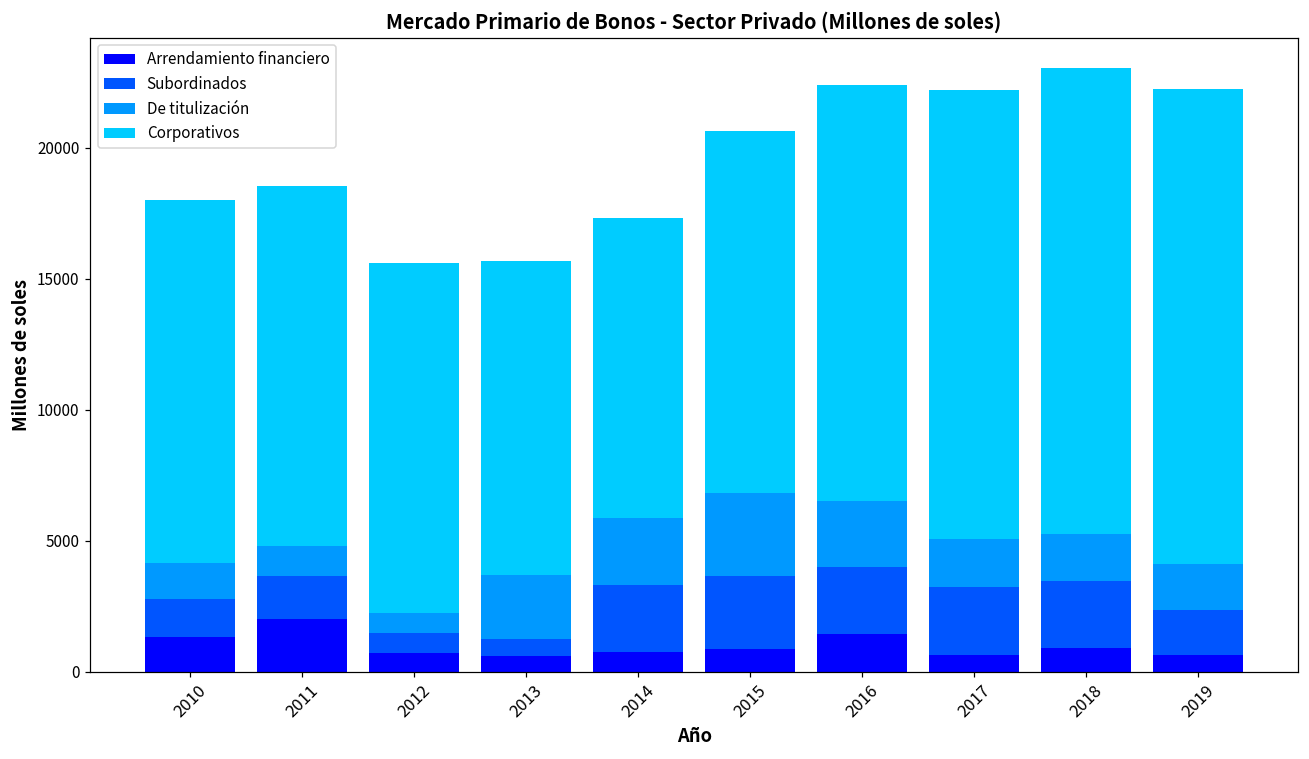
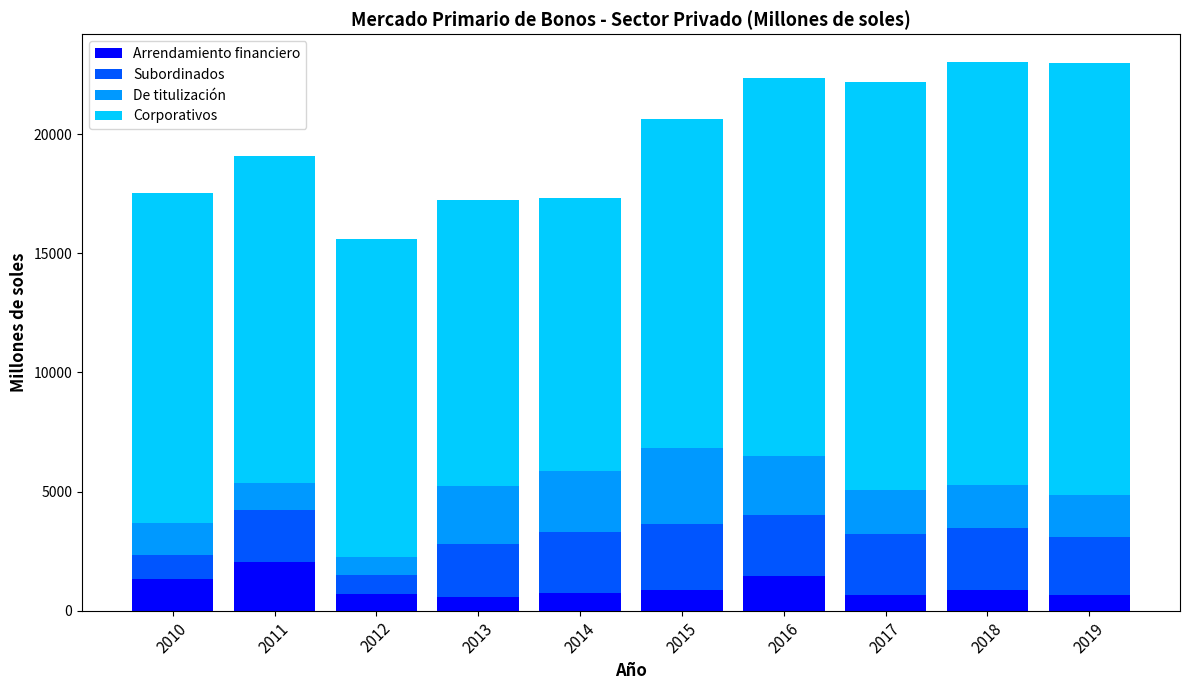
Subordinados, 2010: 1500 -> 1000
Subordinados, 2011: 1600 -> 2200
Subordinados, 2013: 700 -> 2200
Subordinados, 2019: 1700 -> 2400
